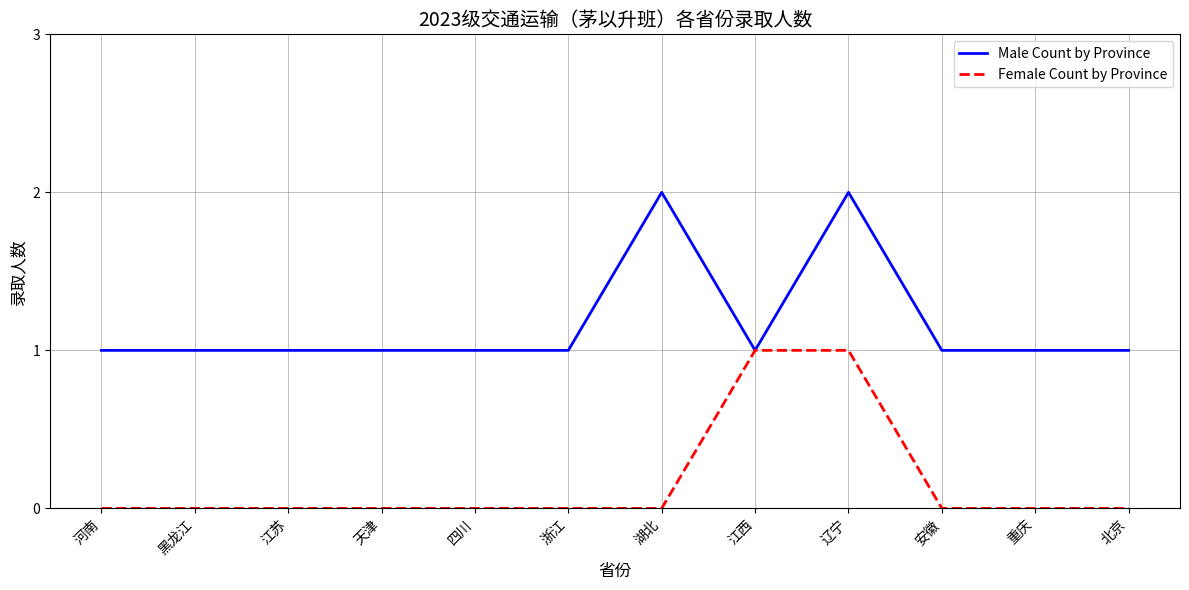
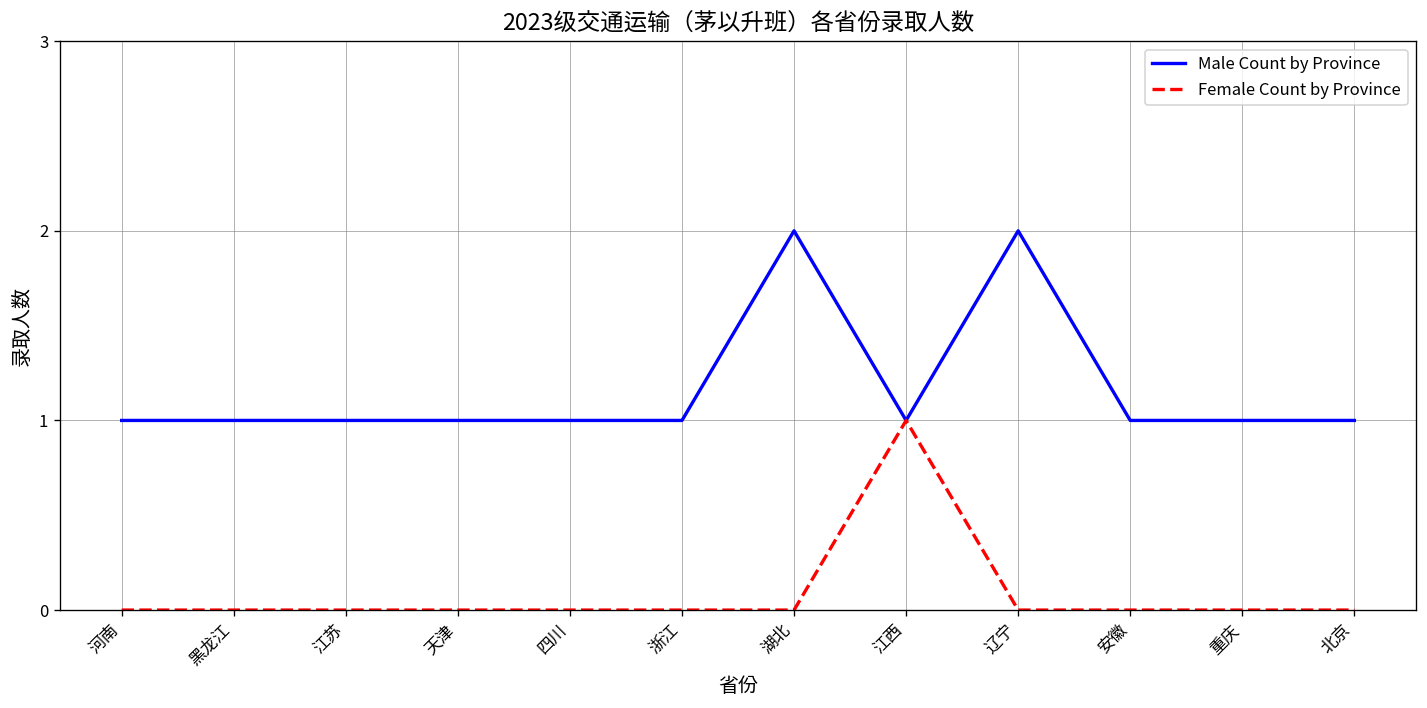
Female Count by Province, 辽宁: 1 -> 0
